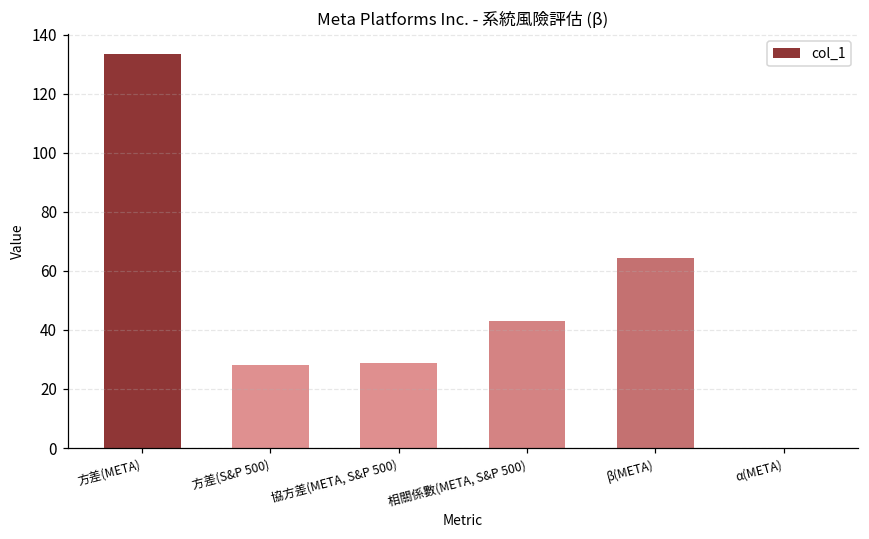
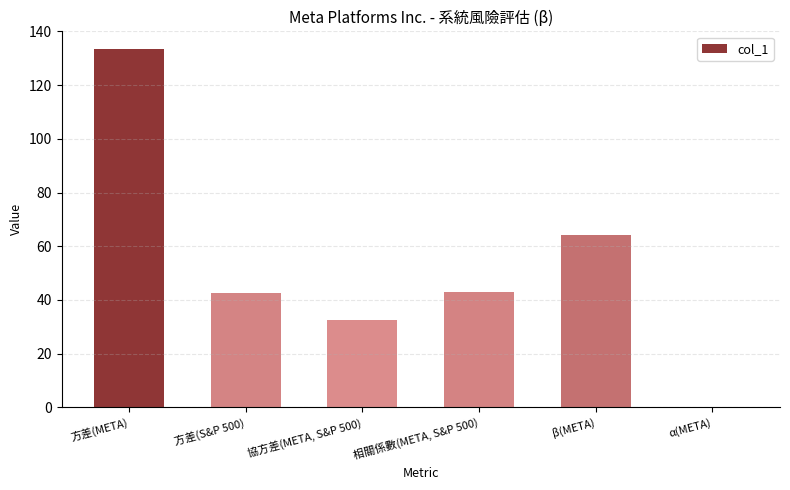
方差(S&P 500): 28 -> 43
協方差(META, S&P 500): 29 -> 33
